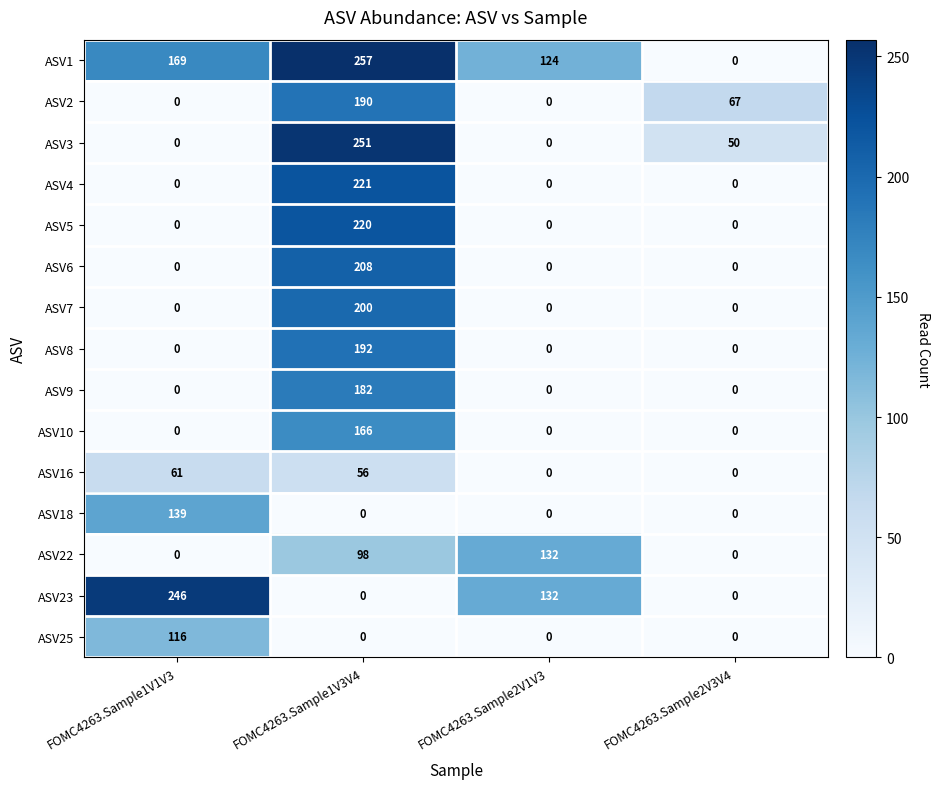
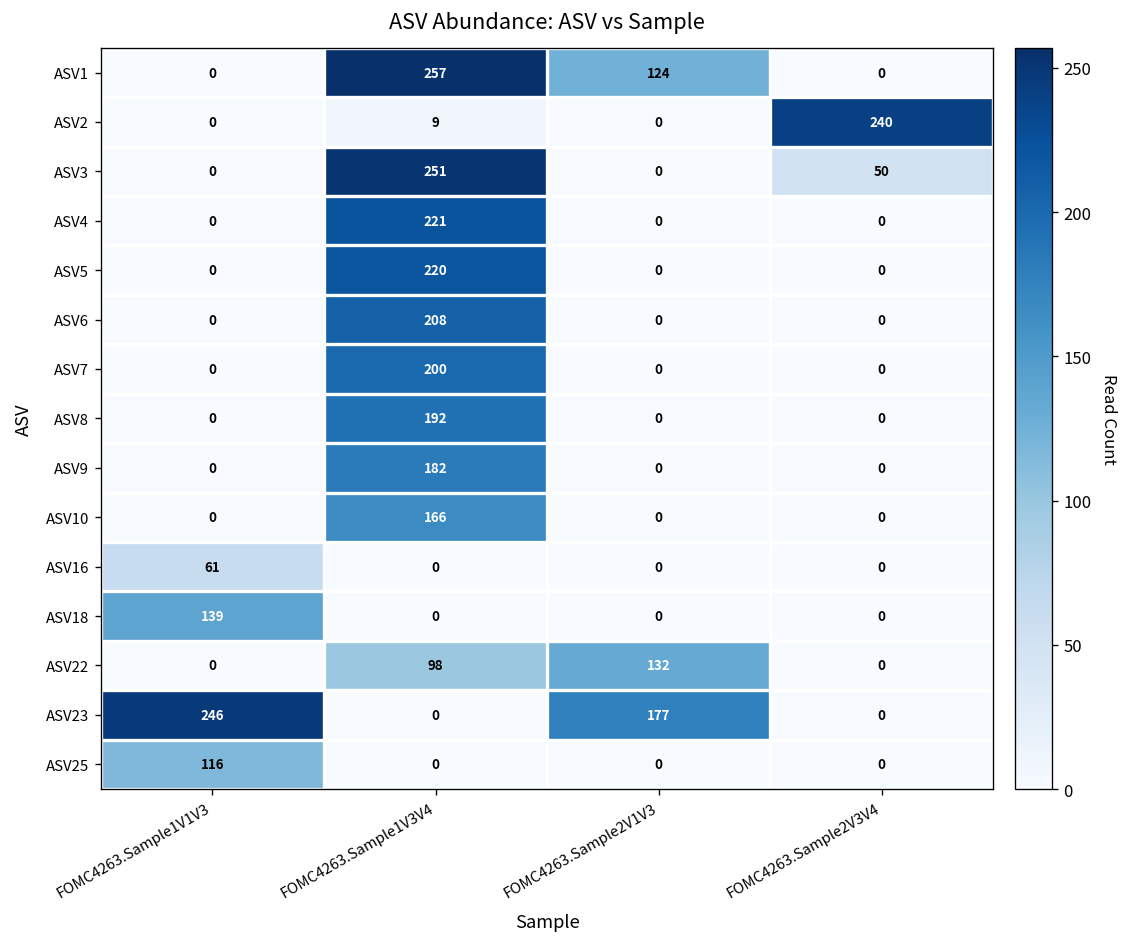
ASV1, FOMC4263.Sample1V1V3: 169 -> 0
ASV2, FOMC4263.Sample1V3V4: 190 -> 9
ASV2, FOMC4263.Sample2V3V4: 67 -> 240
ASV16, FOMC4263.Sample1V3V4: 56 -> 0
ASV23, FOMC4263.Sample2V1V3: 132 -> 177
